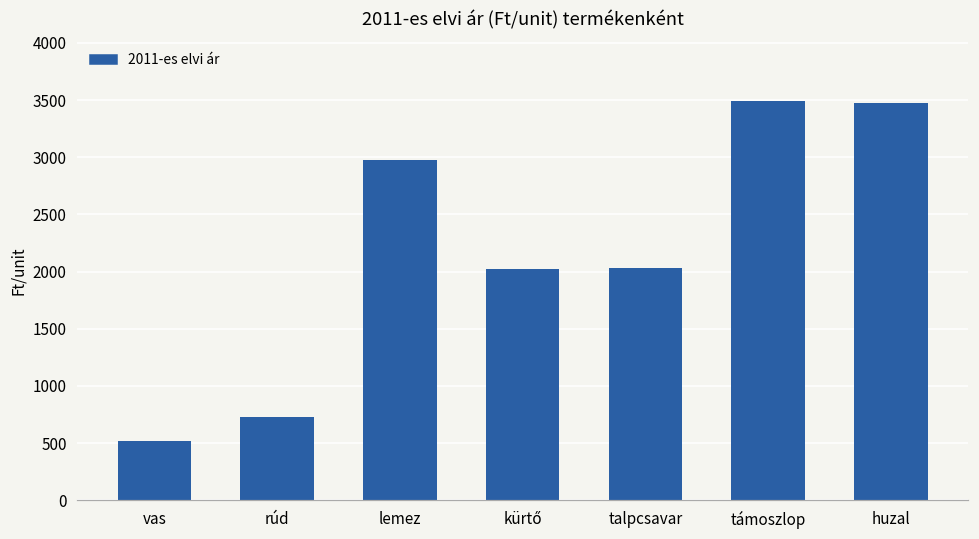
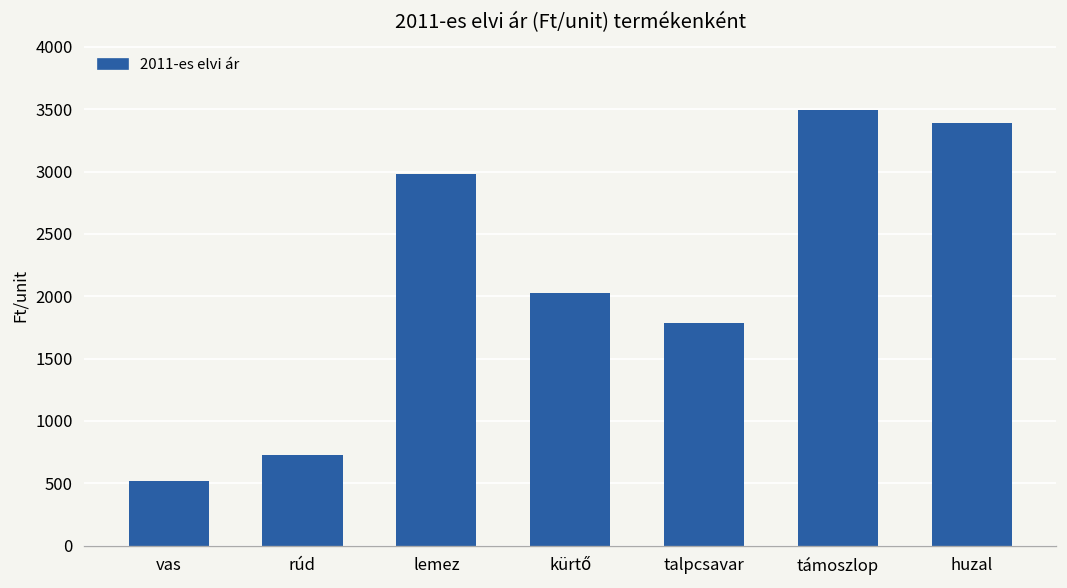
talpcsavar: 2030 -> 1790
huzal: 3480 -> 3390
